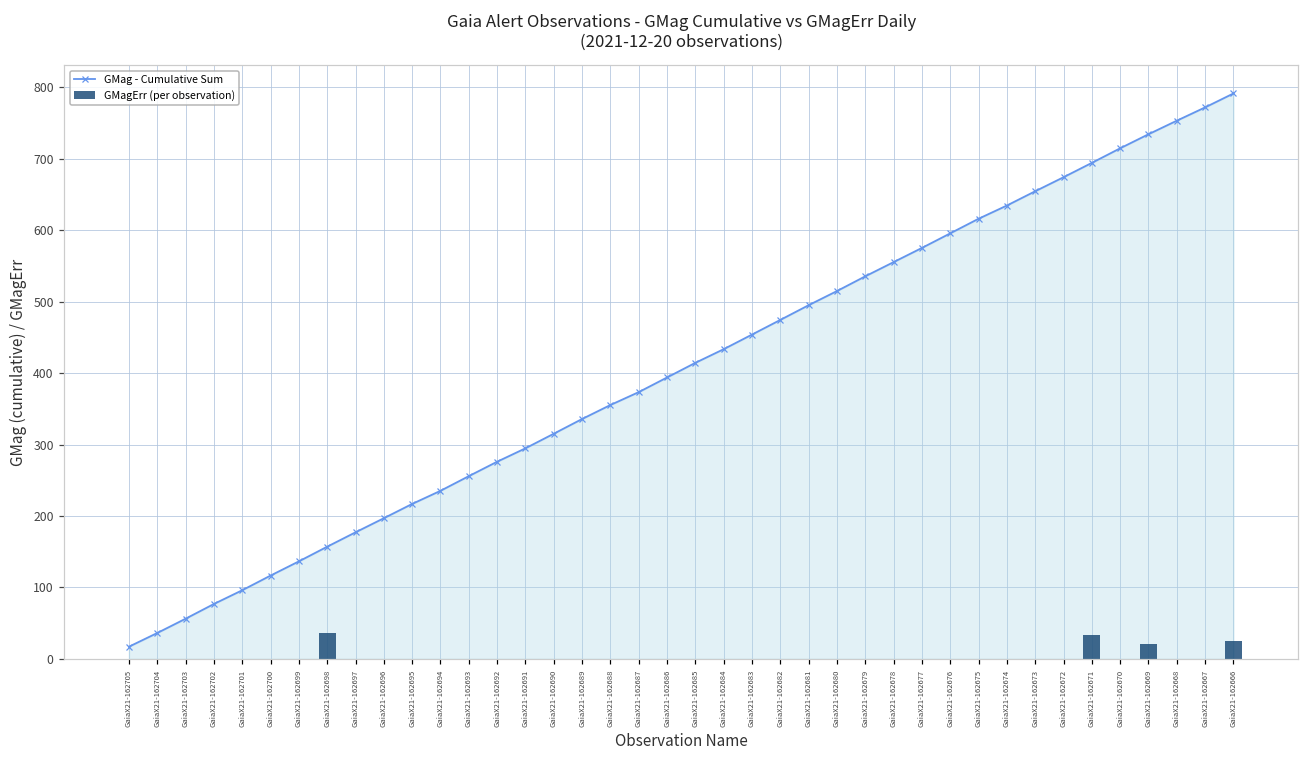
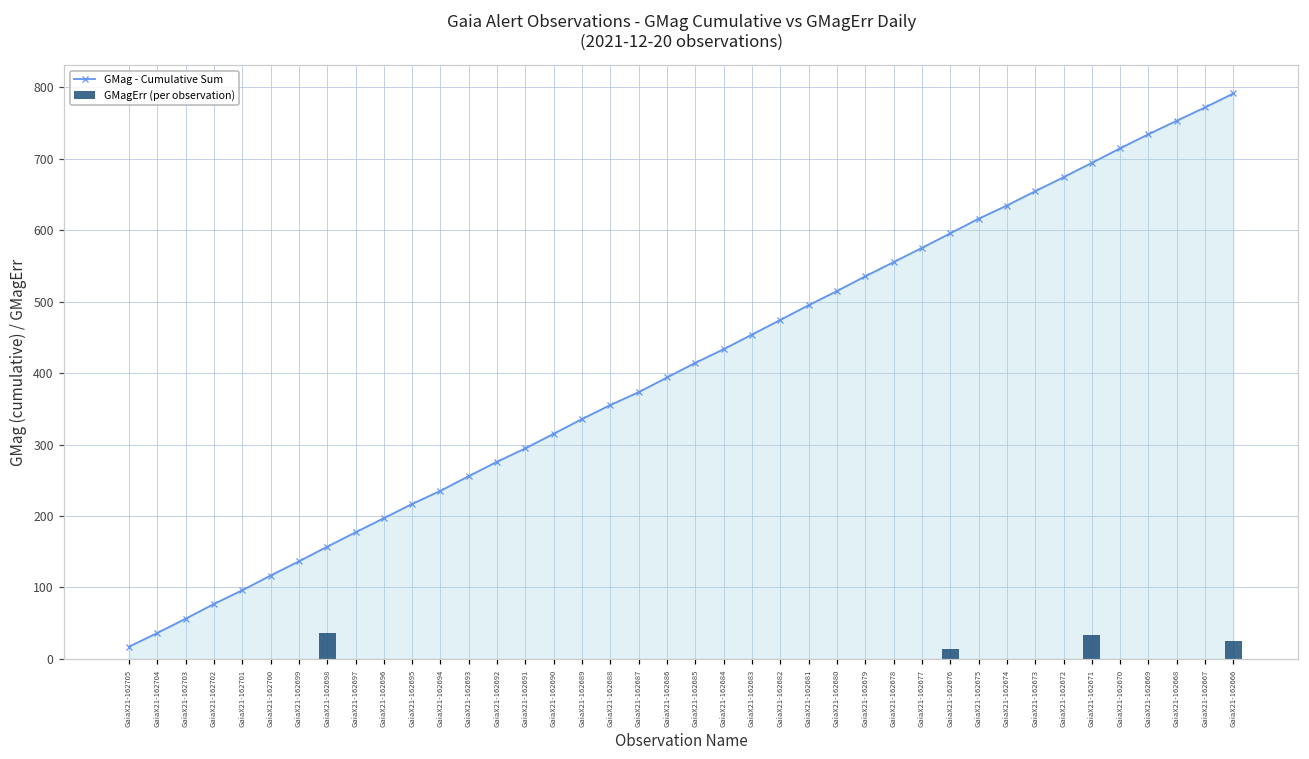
GMagErr (per observation), GaiaX21-162676: 0 -> 10
GMagErr (per observation), GaiaX21-162669: 20 -> 0
